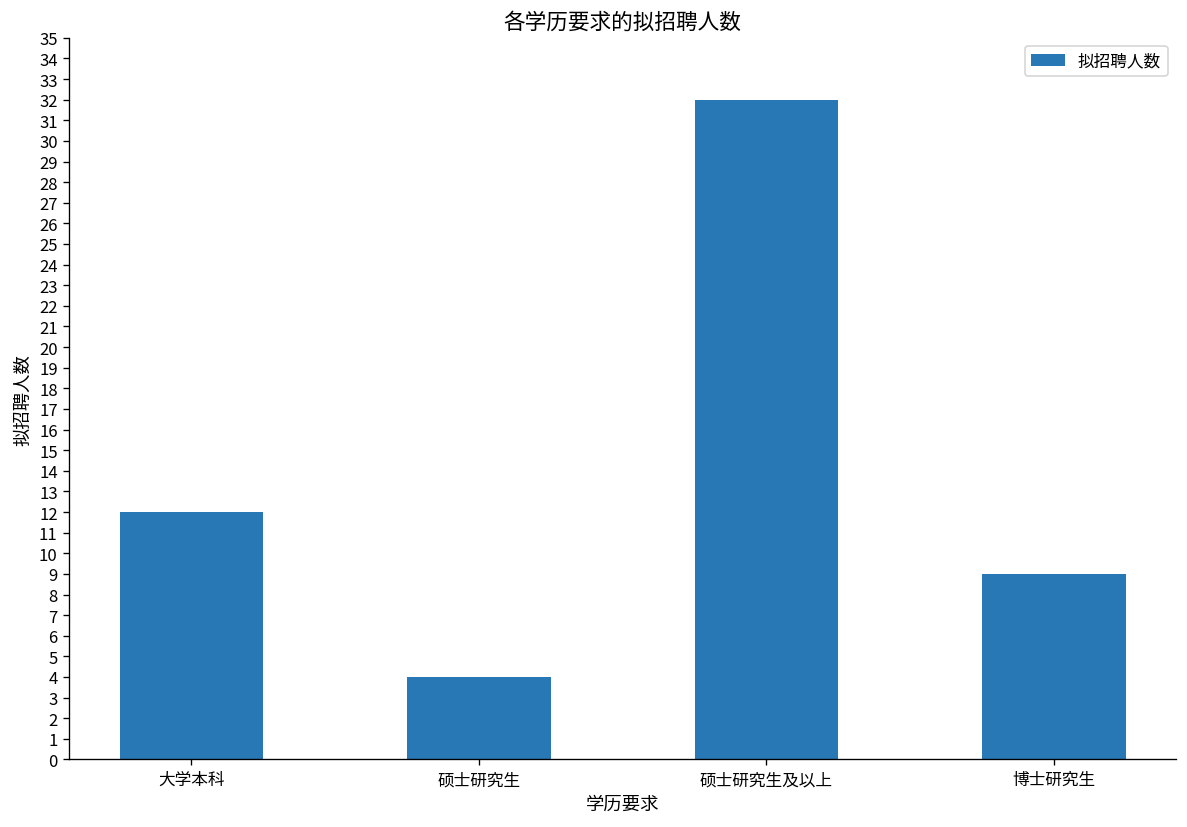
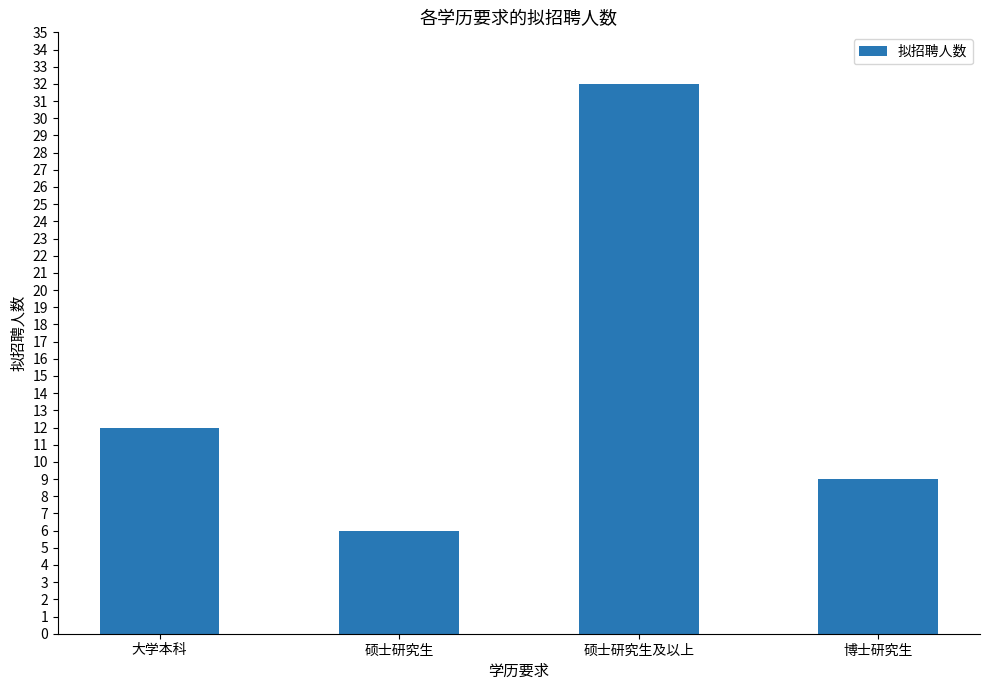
硕士研究生: 4 -> 6
